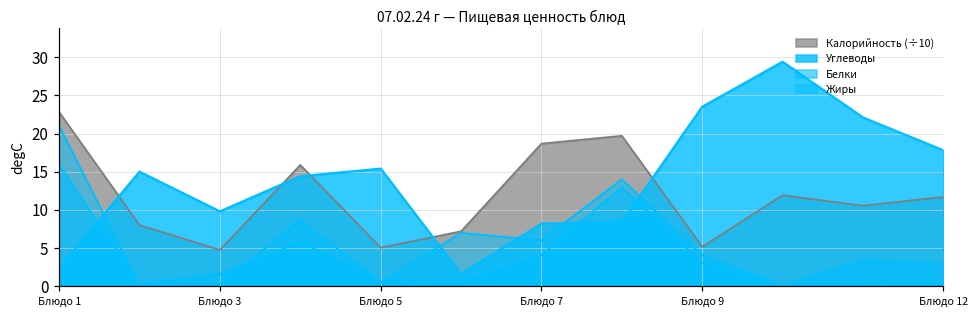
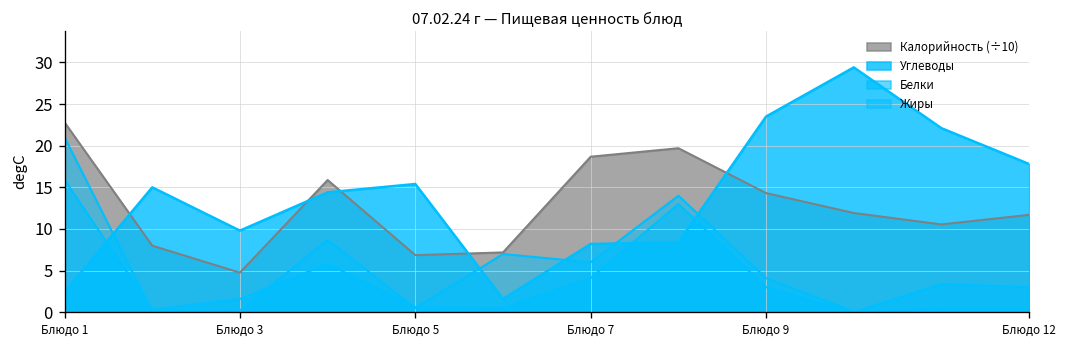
Калорийность (÷10), Блюдо 5: 5 -> 7
Калорийность (÷10), Блюдо 9: 5 -> 14
